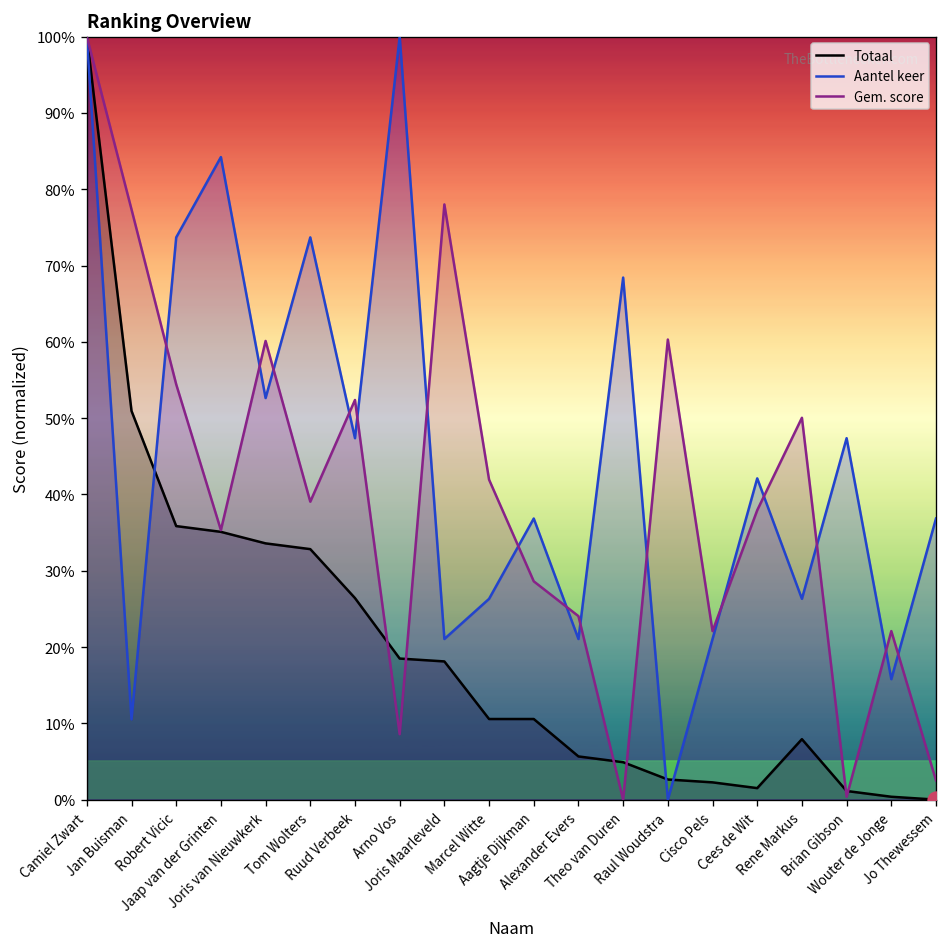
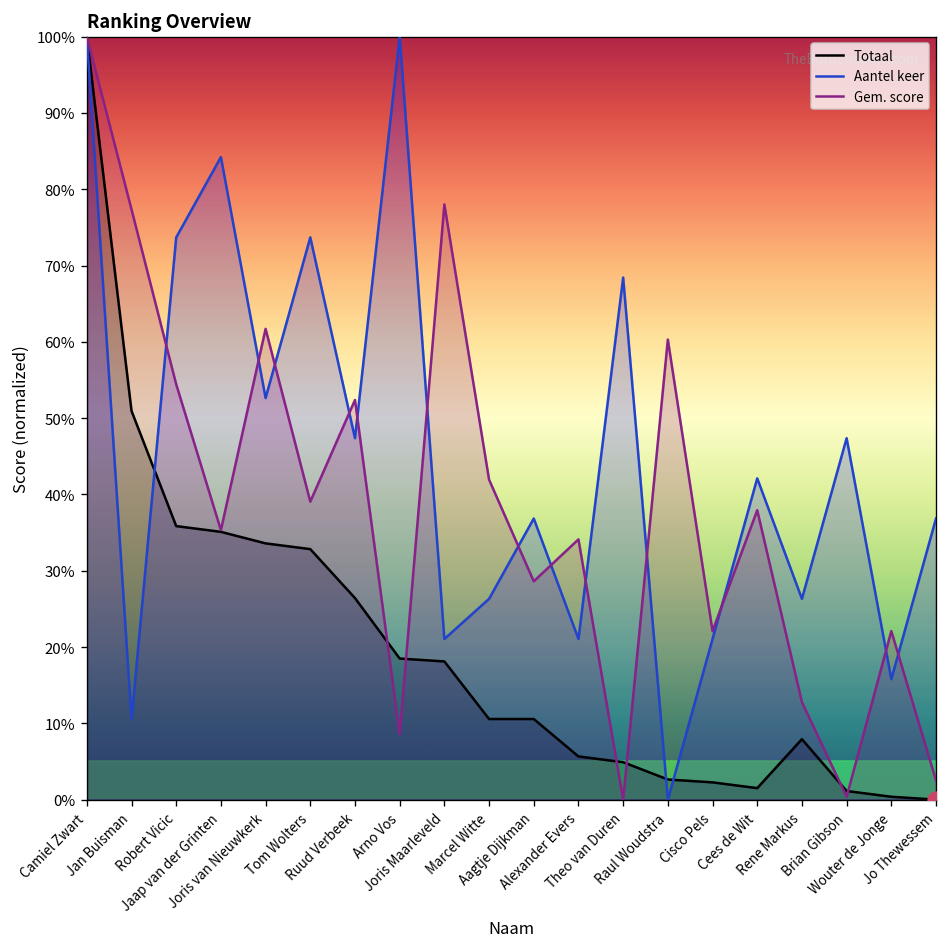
Gem. score, Joris van Nieuwkerk: 60% -> 62%
Gem. score, Alexander Evers: 24% -> 34%
Gem. score, Rene Markus: 50% -> 13%
